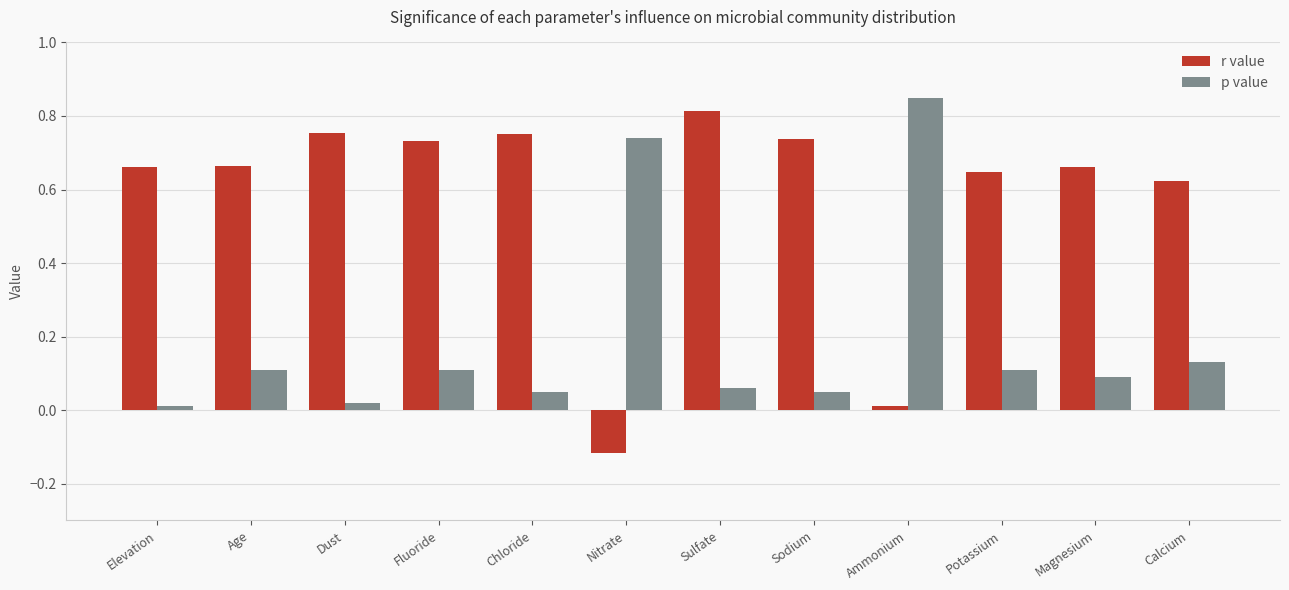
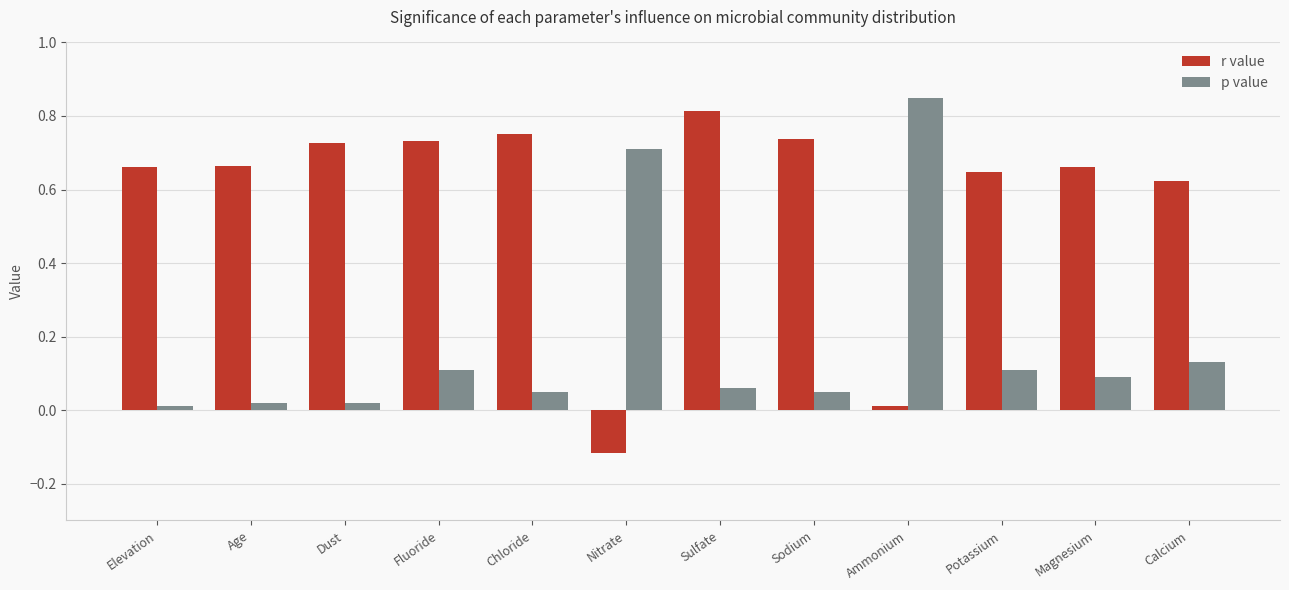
p value, Age: 0.11 -> 0.02
r value, Dust: 0.75 -> 0.73
p value, Nitrate: 0.74 -> 0.71
